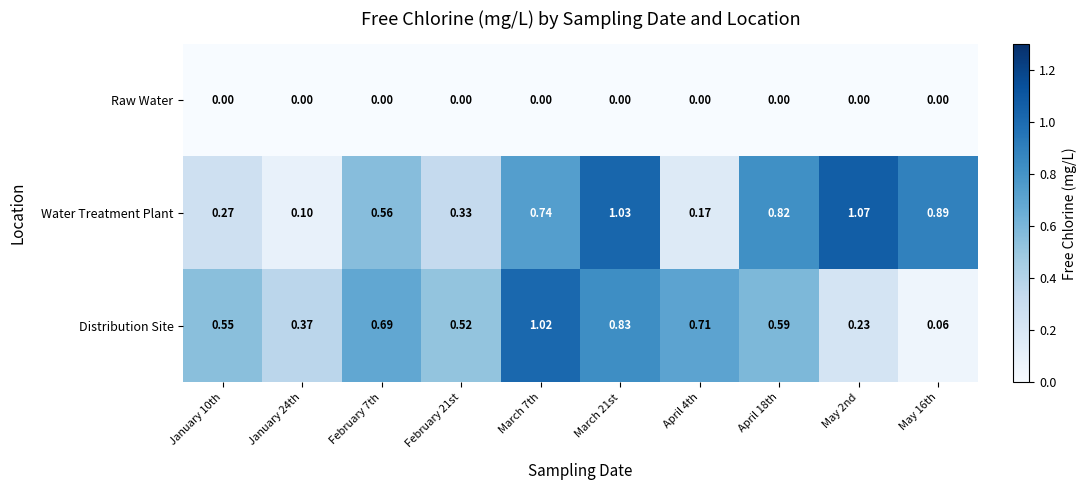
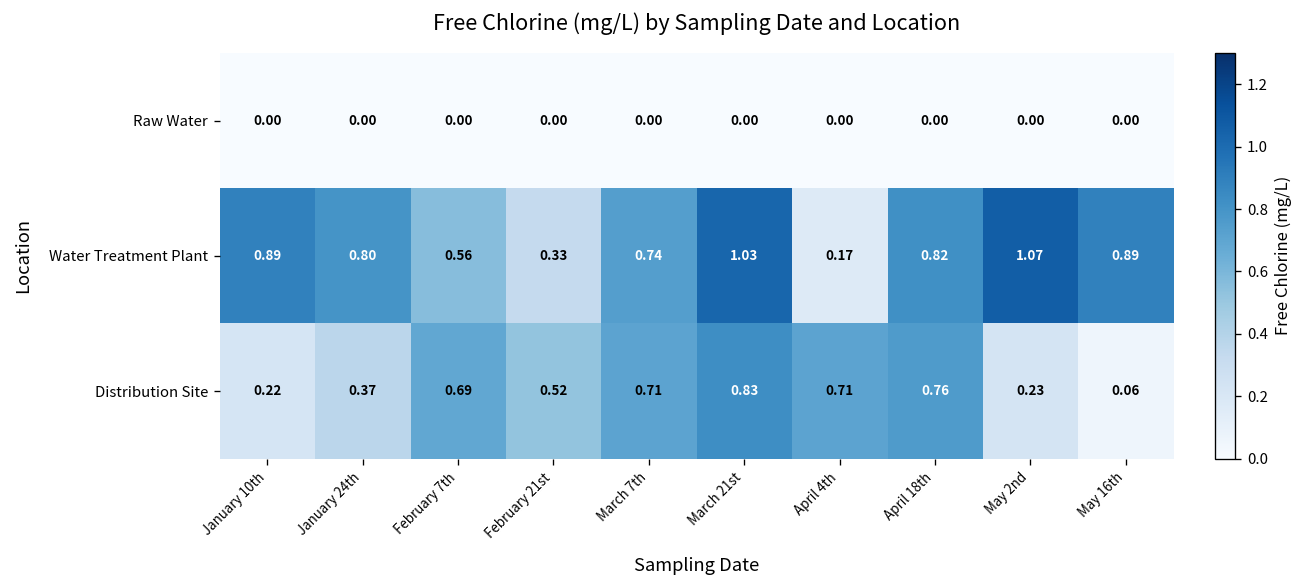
Water Treatment Plant, January 10th: 0.27 -> 0.89
Water Treatment Plant, January 24th: 0.10 -> 0.80
Distribution Site, January 10th: 0.55 -> 0.22
Distribution Site, March 7th: 1.02 -> 0.71
Distribution Site, April 18th: 0.59 -> 0.76
